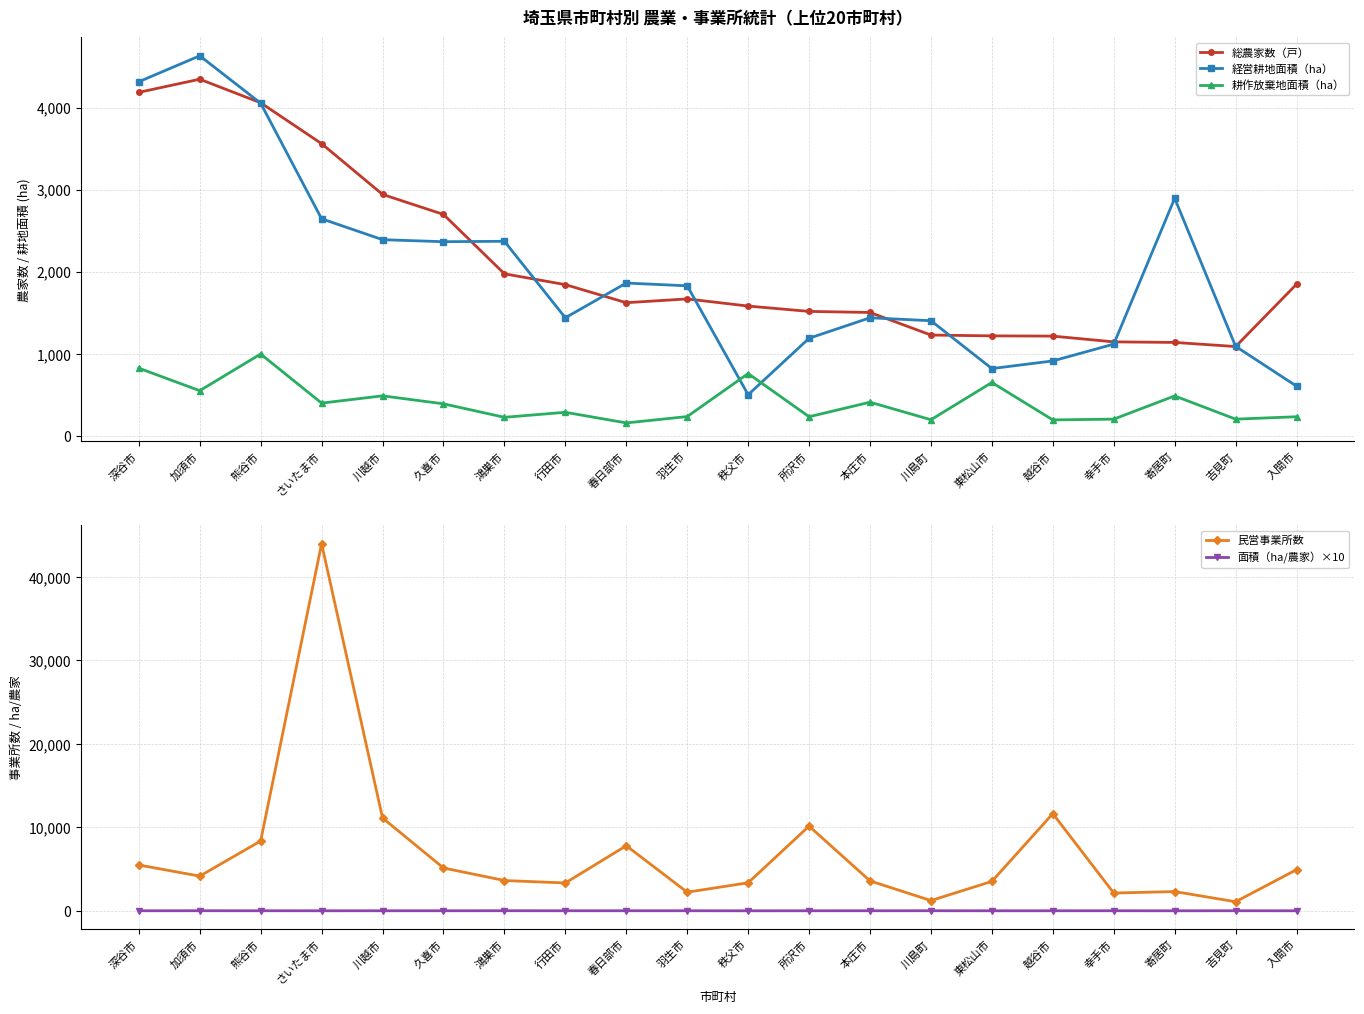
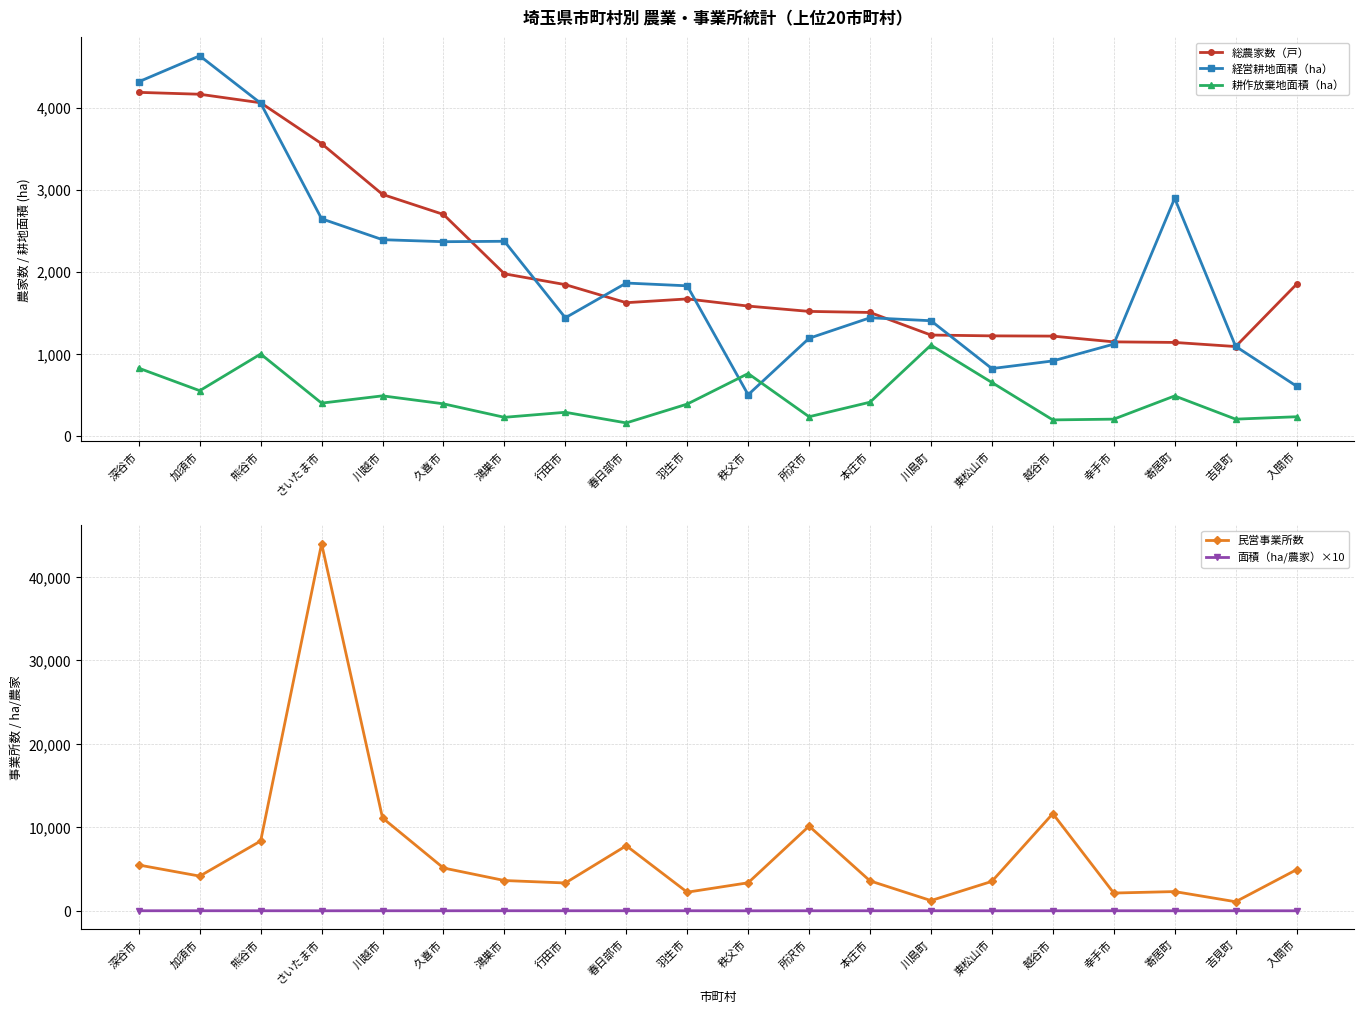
埼玉県市町村別 農業・事業所統計（上位20市町村）, 総農家数（戸）, 加須市: 4,300 -> 4,200
埼玉県市町村別 農業・事業所統計（上位20市町村）, 耕作放棄地面積（ha）, 羽生市: 200 -> 400
埼玉県市町村別 農業・事業所統計（上位20市町村）, 耕作放棄地面積（ha）, 川島町: 200 -> 1,100
